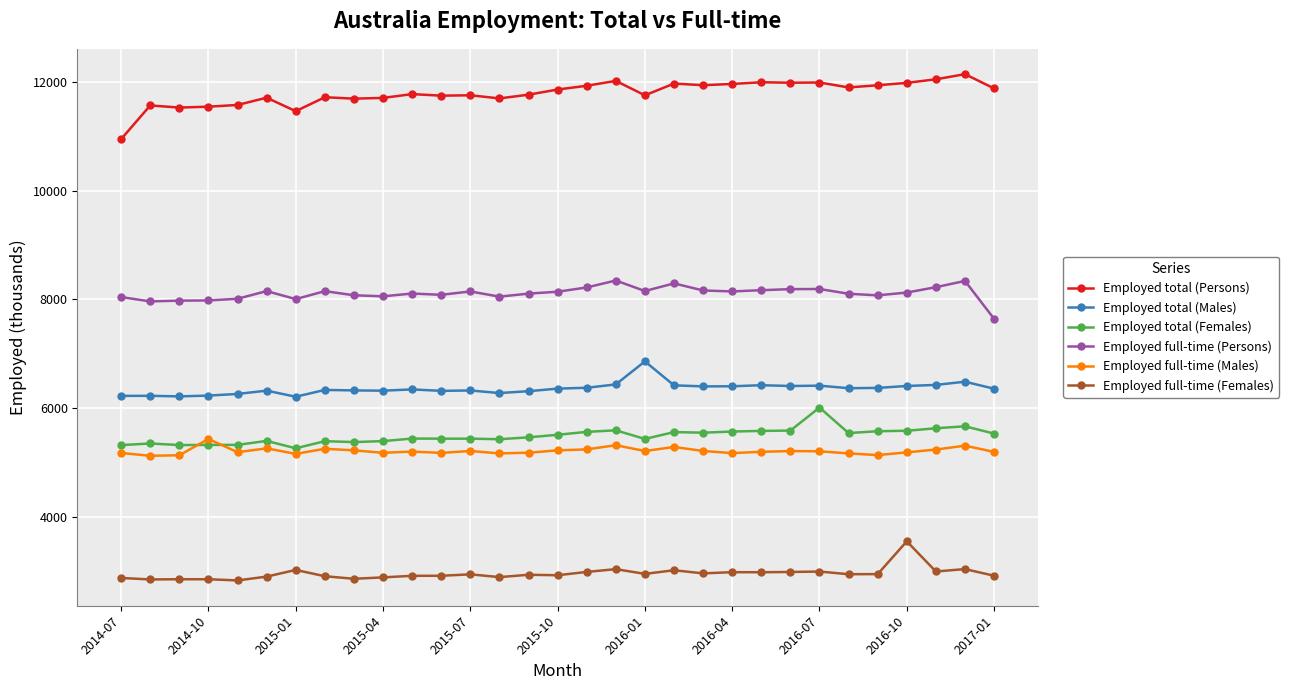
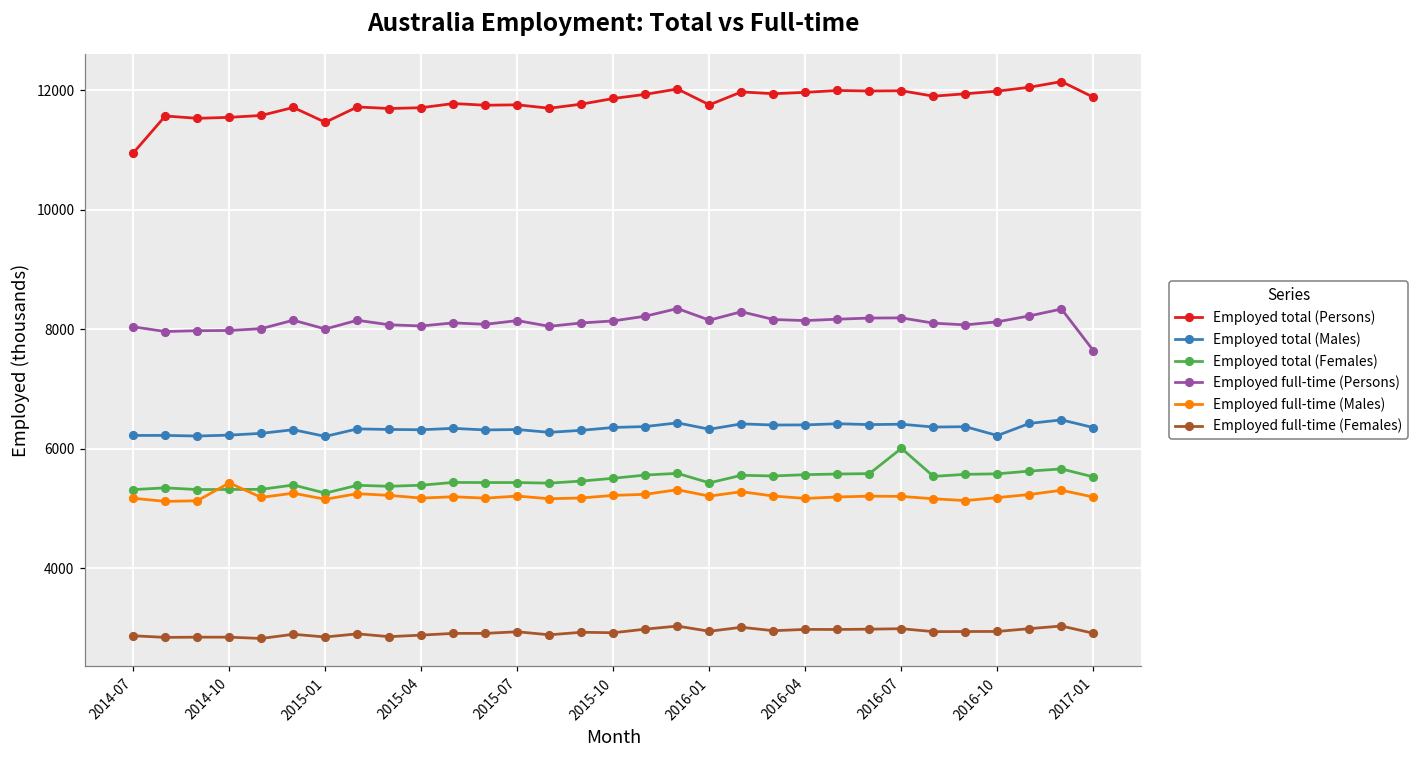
Employed full-time (Females), 2015-01: 3000 -> 2900
Employed total (Males), 2016-01: 6900 -> 6300
Employed total (Males), 2016-10: 6400 -> 6200
Employed full-time (Females), 2016-10: 3500 -> 2900
